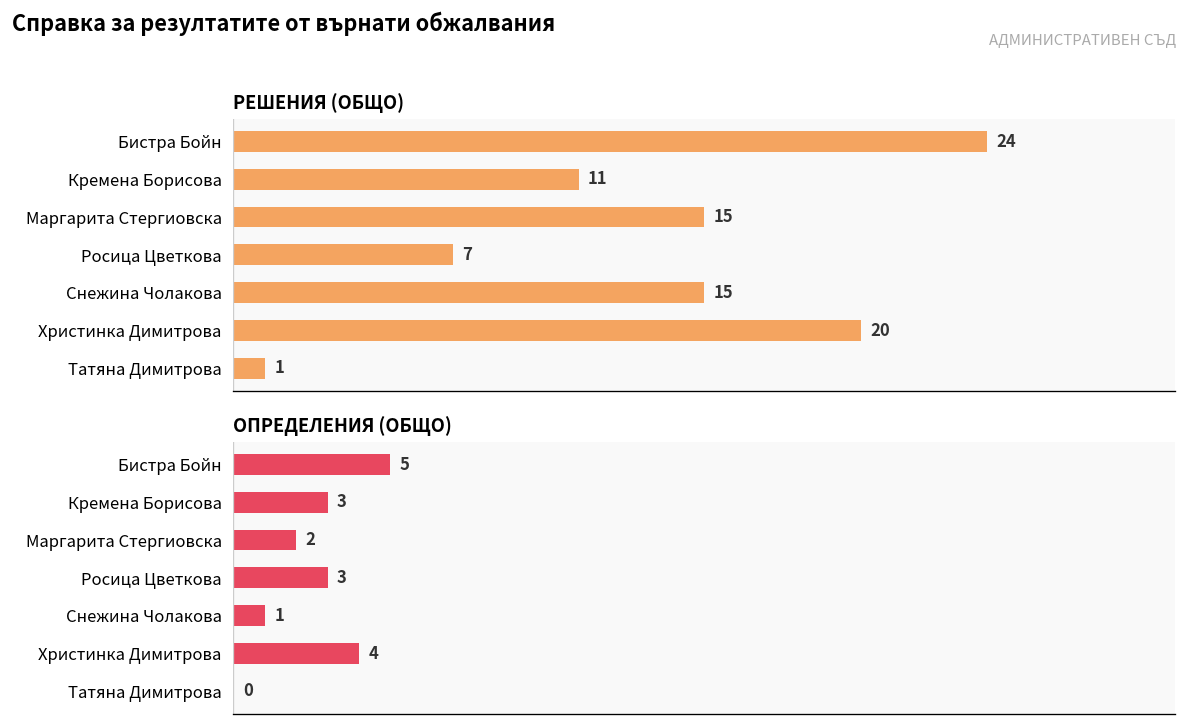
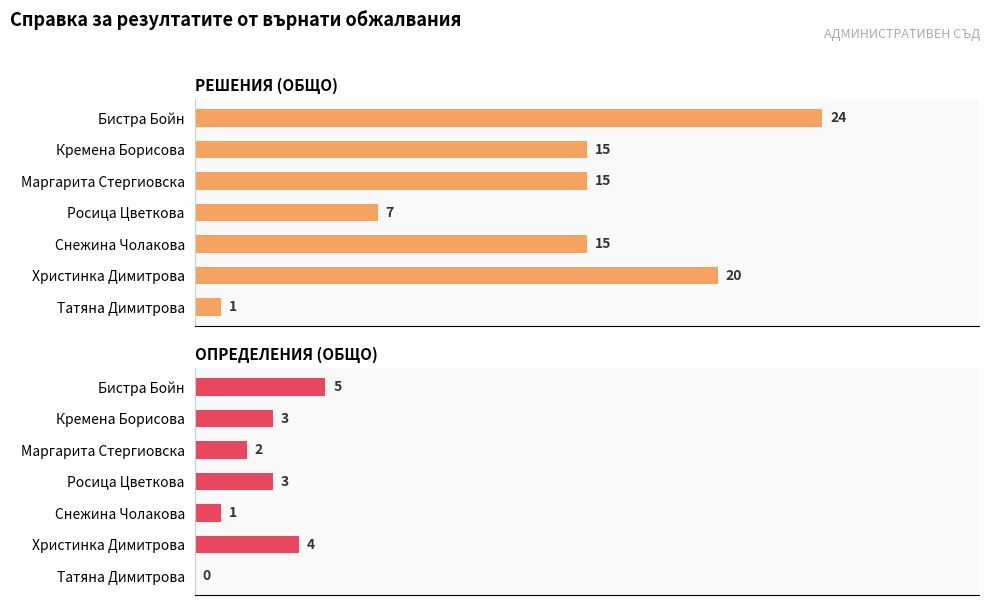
РЕШЕНИЯ (ОБЩО), Кремена Борисова: 11 -> 15
